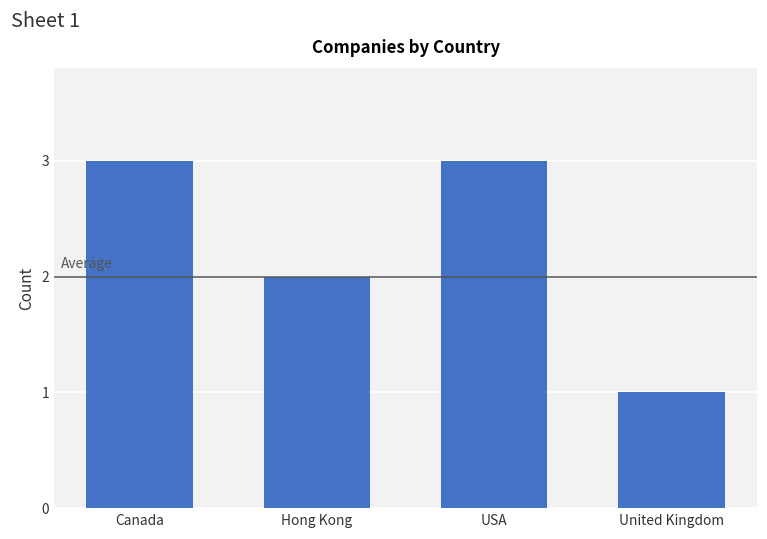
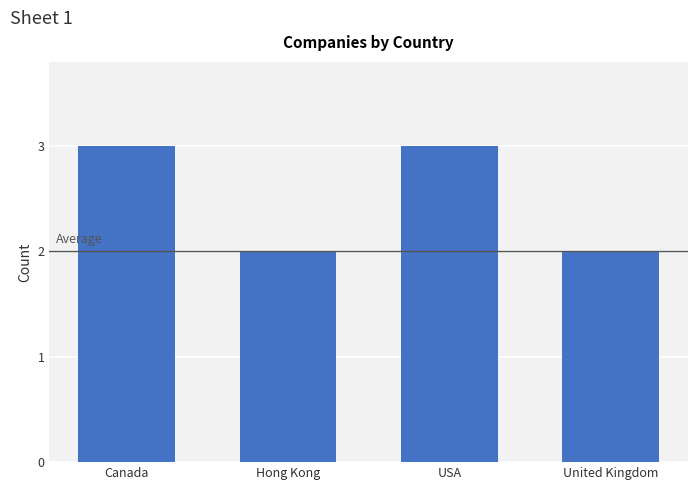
United Kingdom: 1 -> 2
